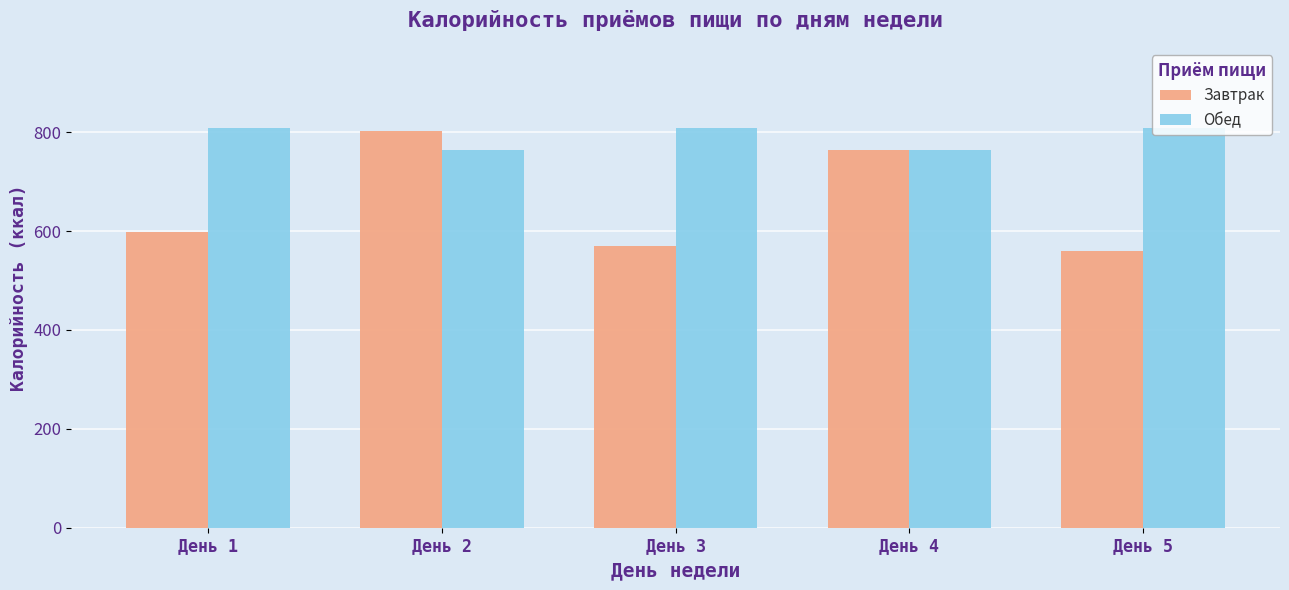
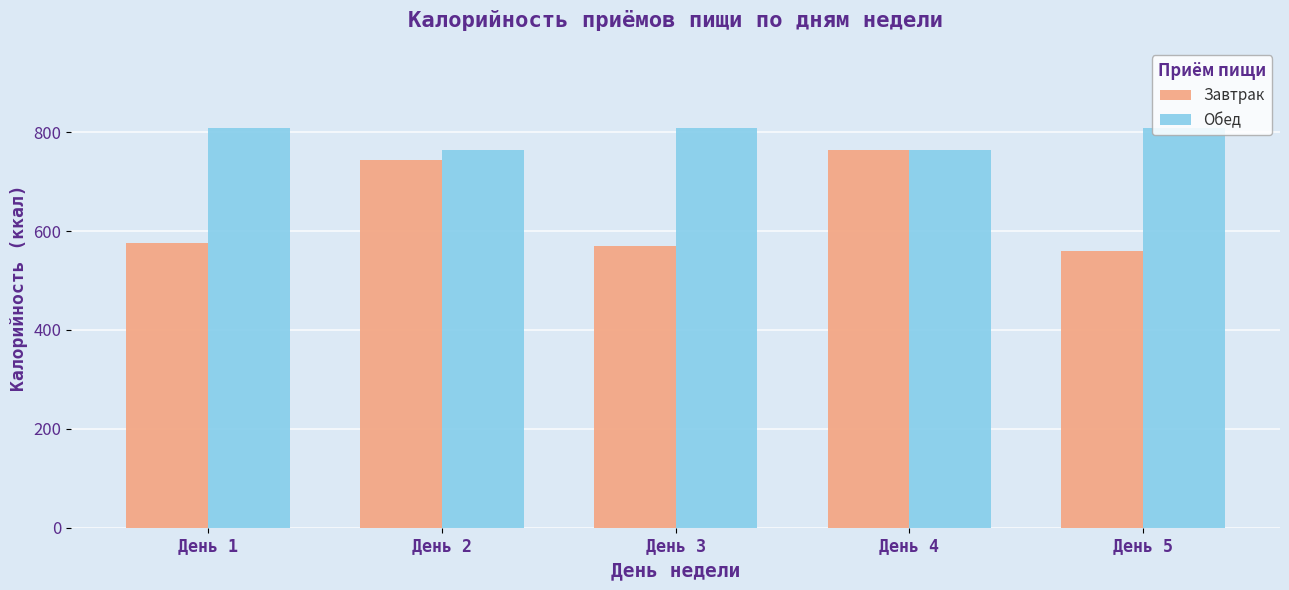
Завтрак, День 1: 600 -> 580
Завтрак, День 2: 800 -> 740
